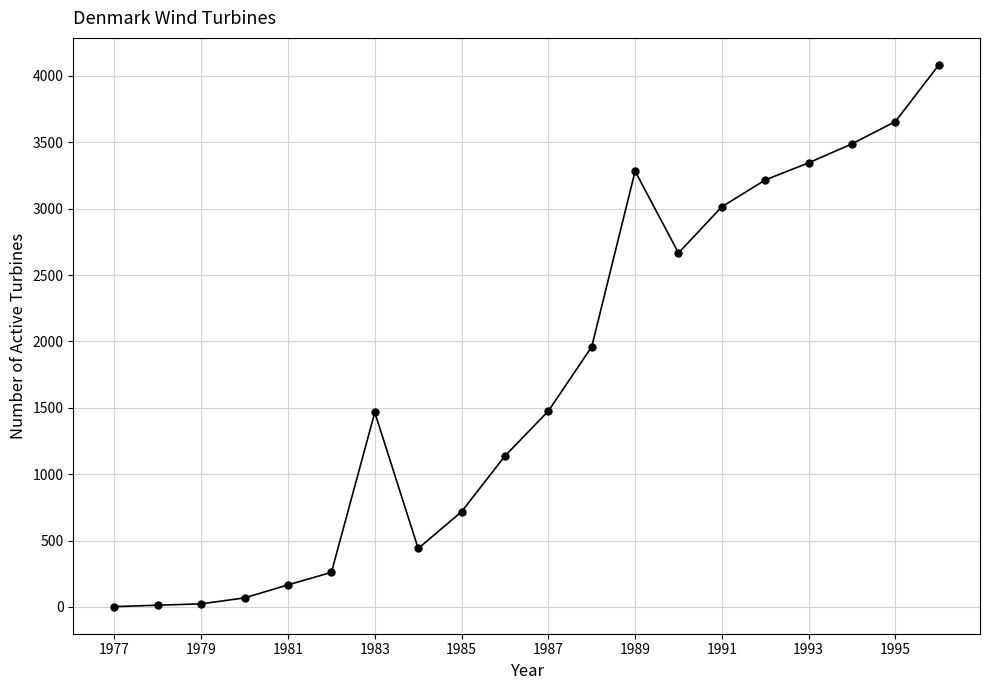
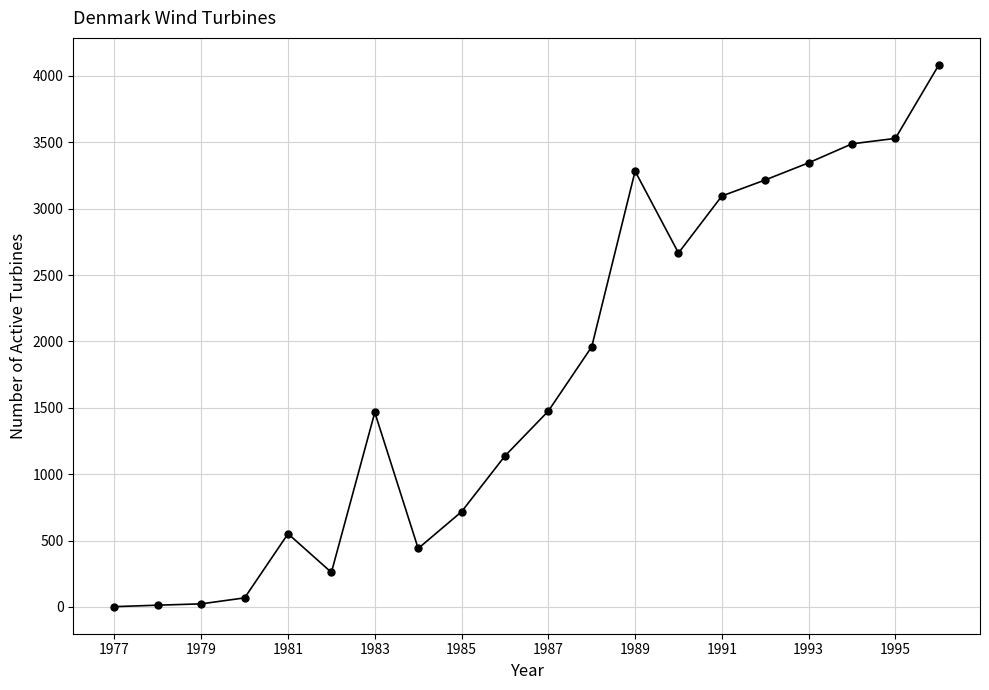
1981: 170 -> 550
1991: 3010 -> 3100
1995: 3660 -> 3530
